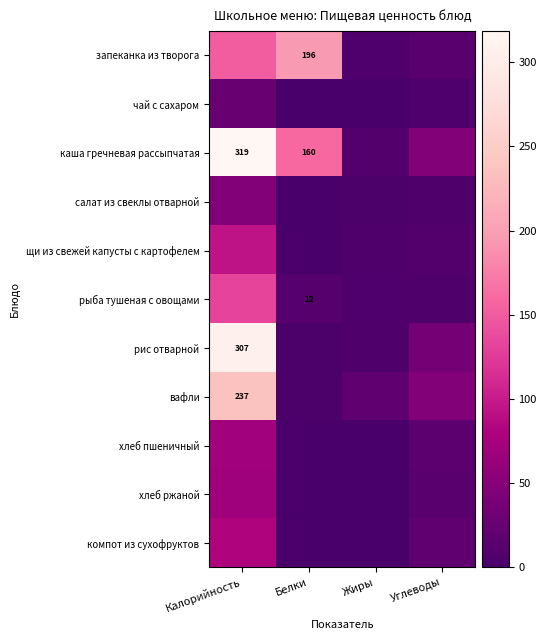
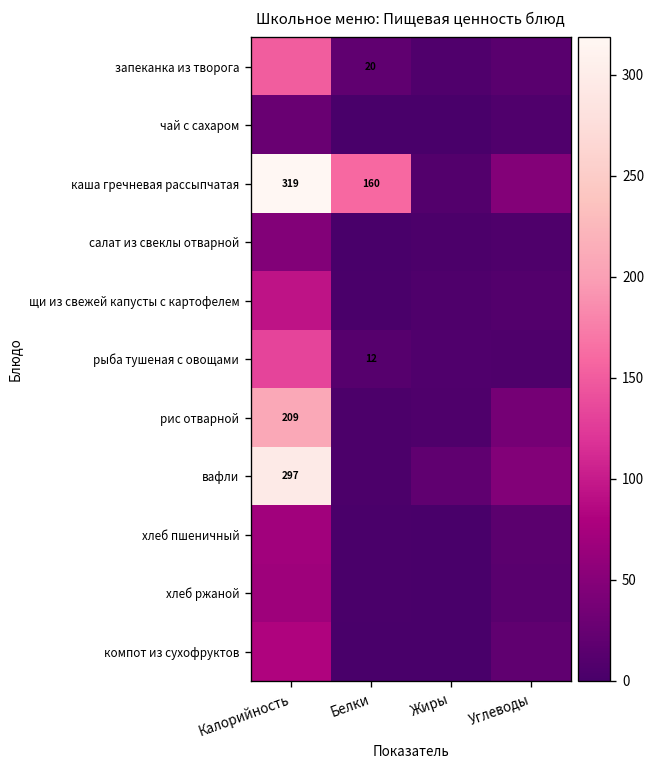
запеканка из творога, Белки: 196 -> 20
рис отварной, Калорийность: 307 -> 209
вафли, Калорийность: 237 -> 297
